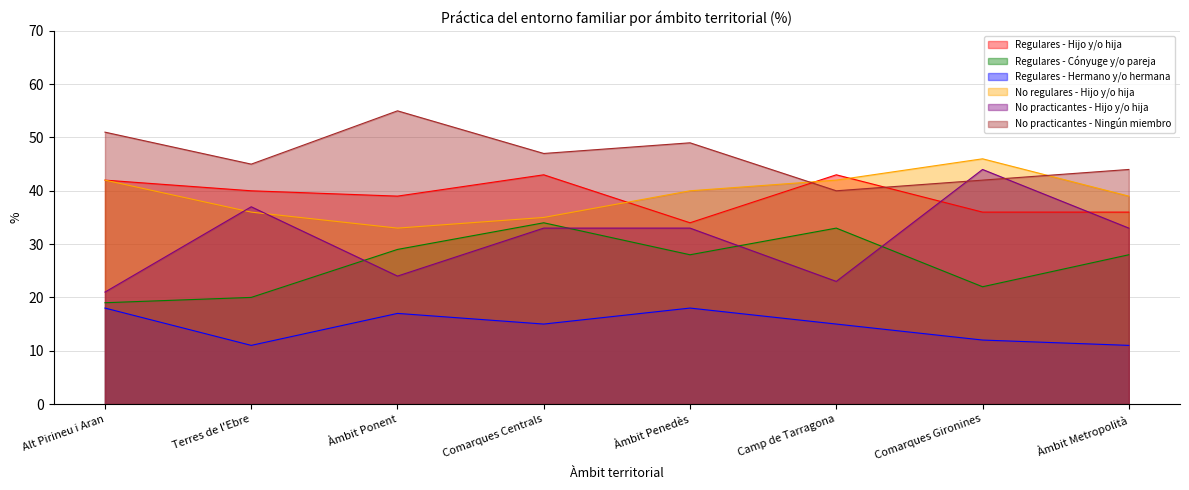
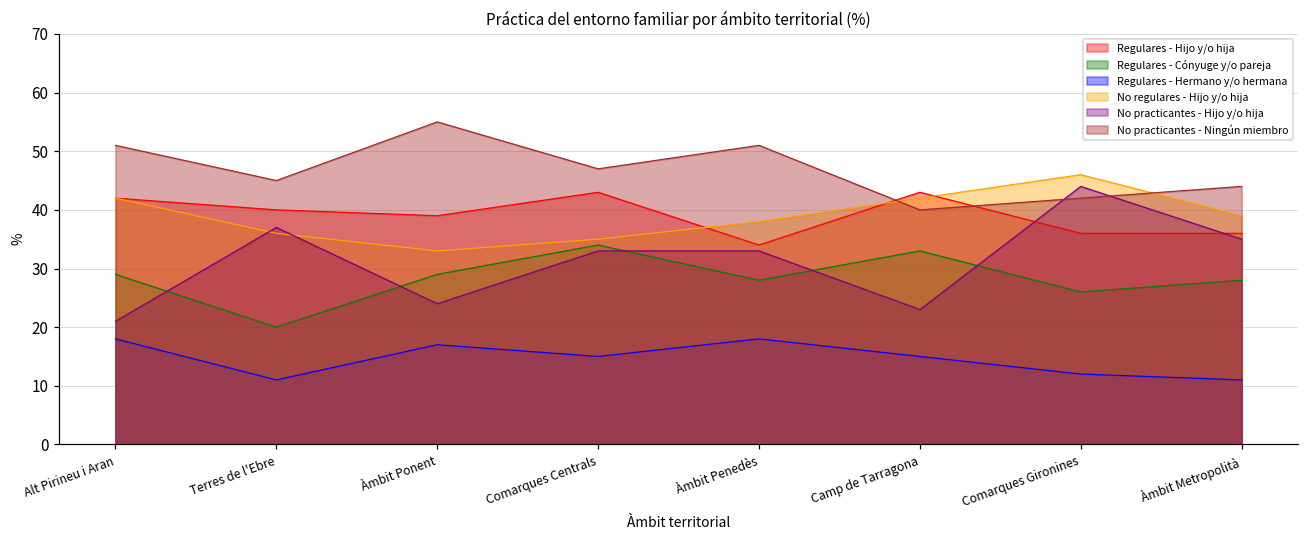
Regulares - Cónyuge y/o pareja, Alt Pirineu i Aran: 19 -> 29
No regulares - Hijo y/o hija, Àmbit Penedès: 40 -> 38
No practicantes - Ningún miembro, Àmbit Penedès: 49 -> 51
Regulares - Cónyuge y/o pareja, Comarques Gironines: 22 -> 26
No practicantes - Hijo y/o hija, Àmbit Metropolità: 33 -> 35
